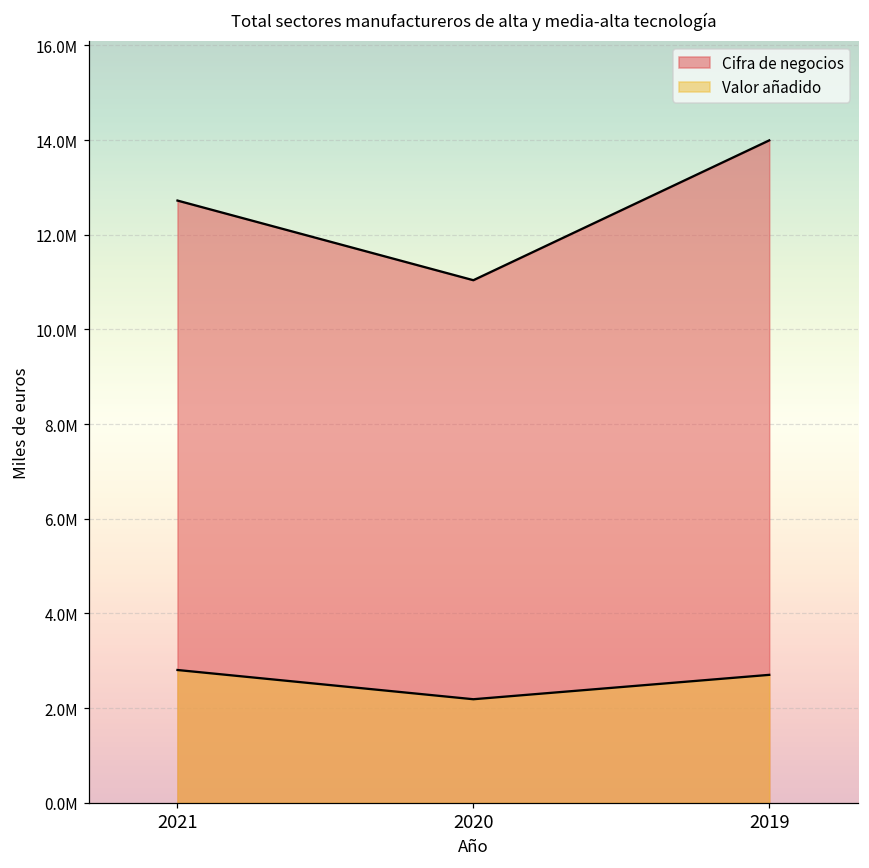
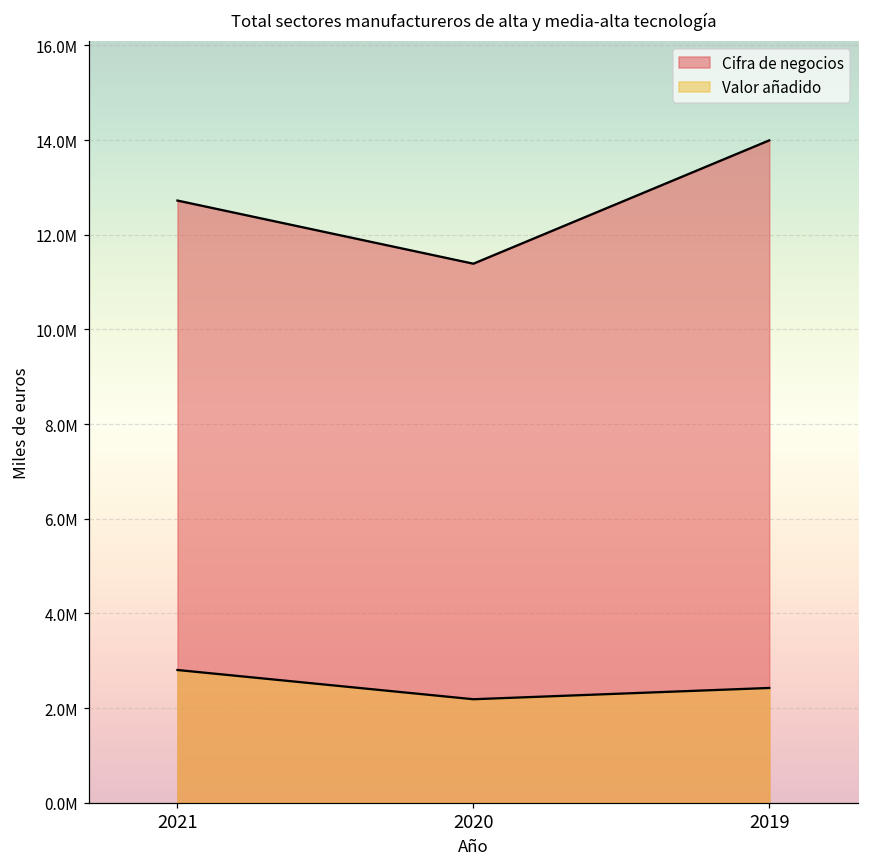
Cifra de negocios, 2020: 11000000 -> 11400000
Valor añadido, 2019: 2700000 -> 2400000
